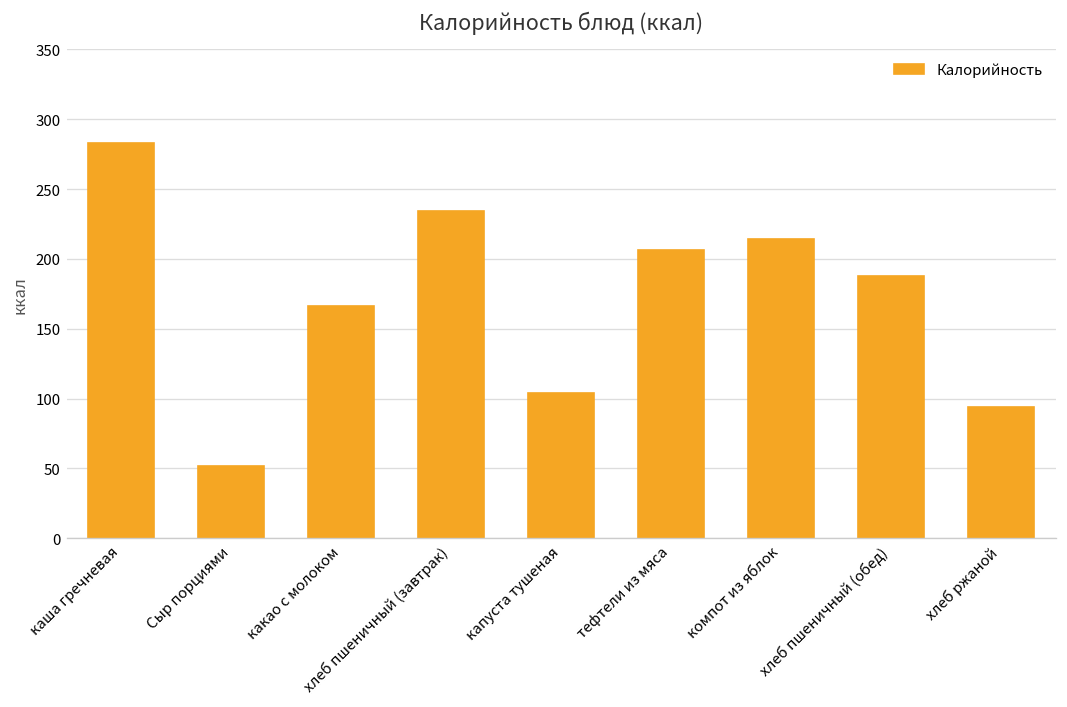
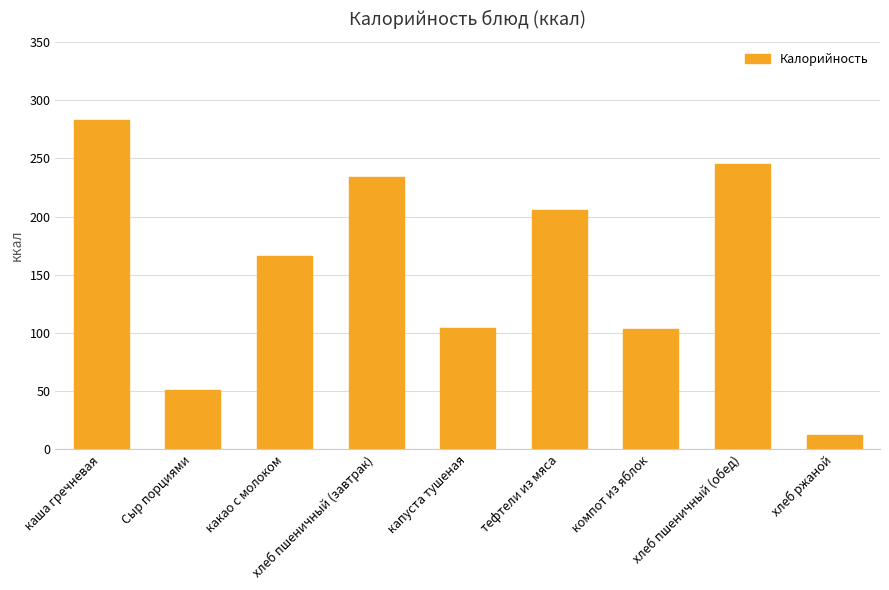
компот из яблок: 214 -> 103
хлеб пшеничный (обед): 188 -> 245
хлеб ржаной: 94 -> 12
